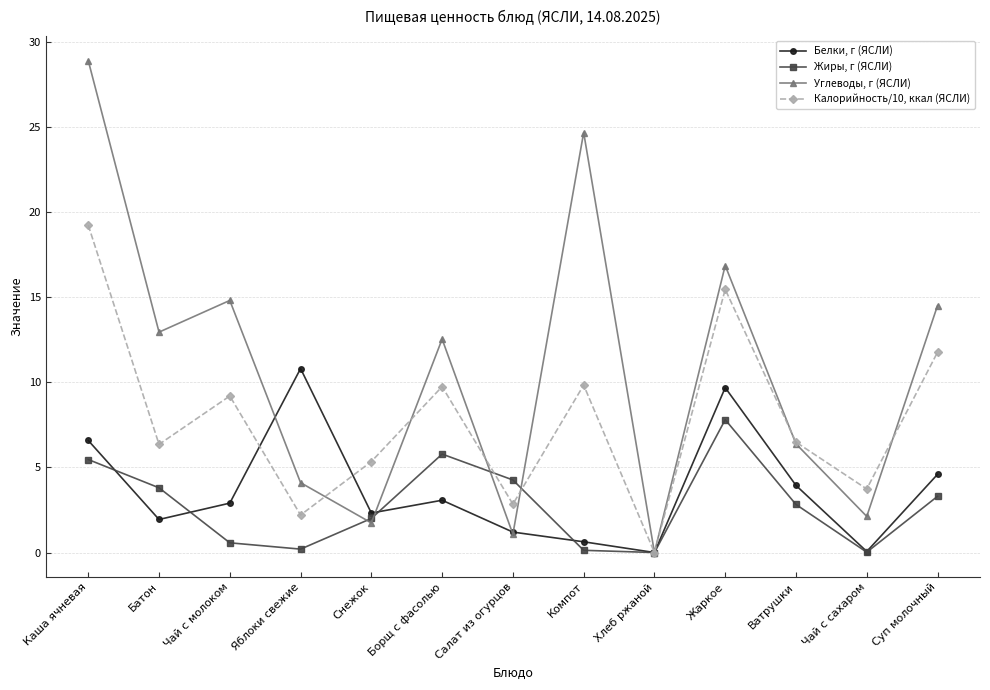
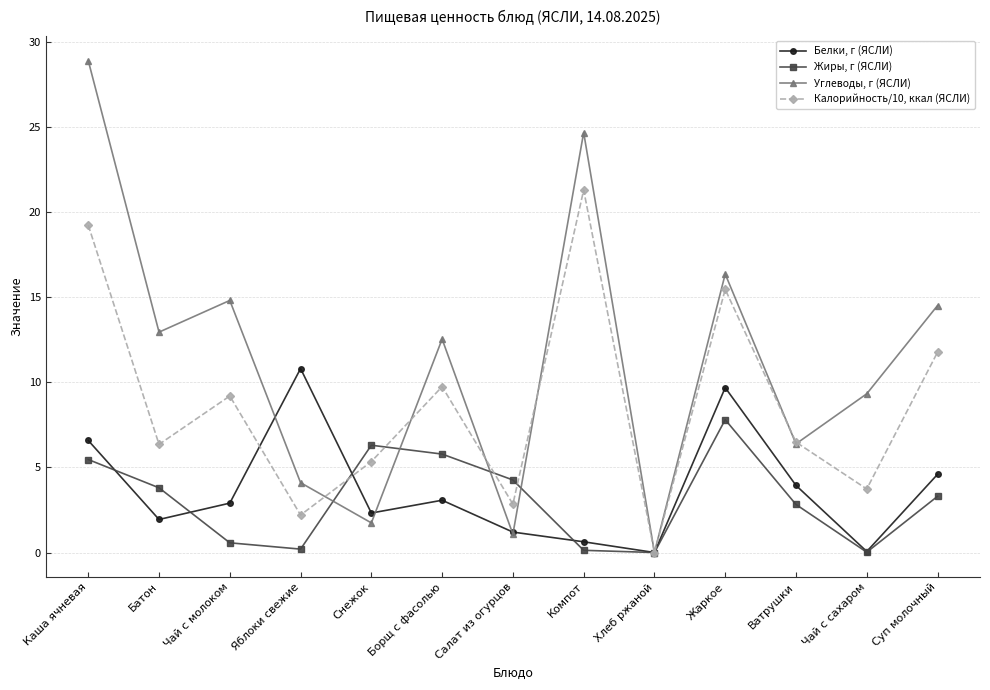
Жиры, г (ЯСЛИ), Снежок: 2.0 -> 6.3
Калорийность/10, ккал (ЯСЛИ), Компот: 9.8 -> 21.3
Углеводы, г (ЯСЛИ), Жаркое: 16.9 -> 16.4
Углеводы, г (ЯСЛИ), Чай с сахаром: 2.1 -> 9.3
